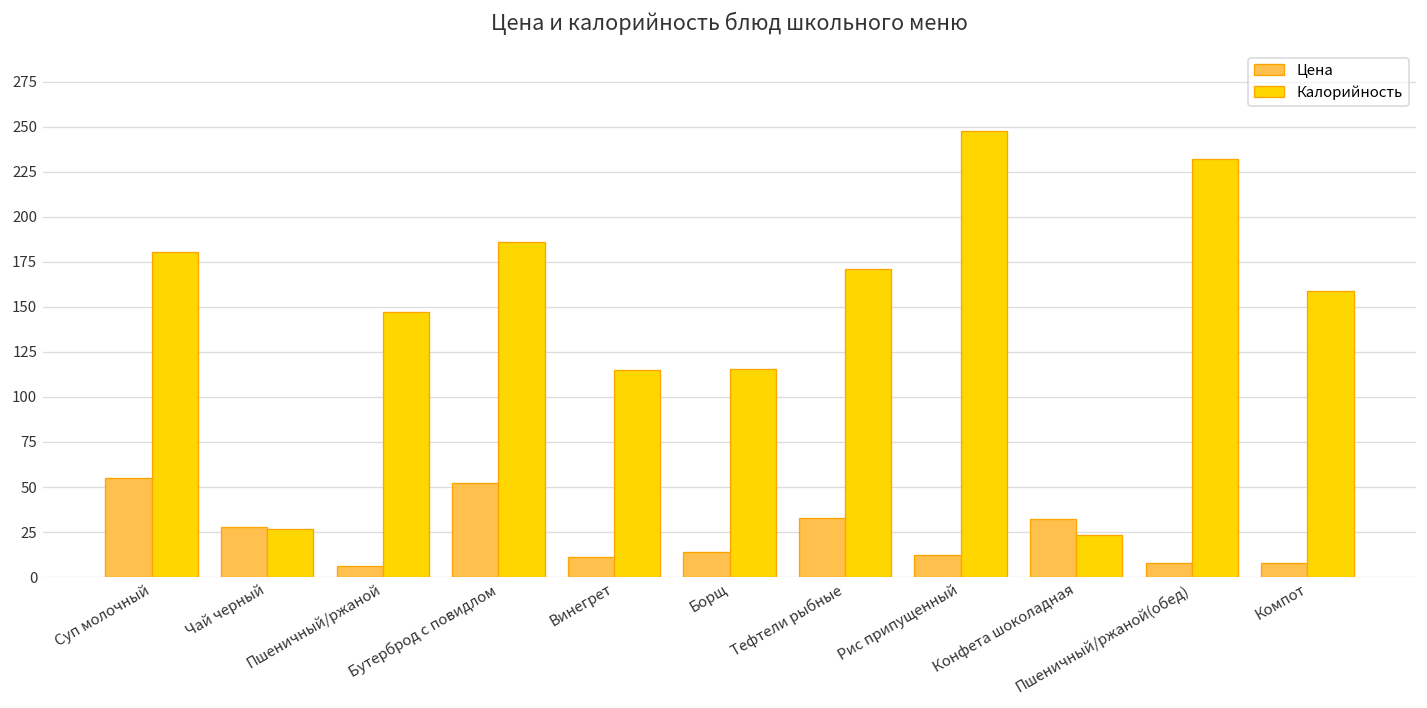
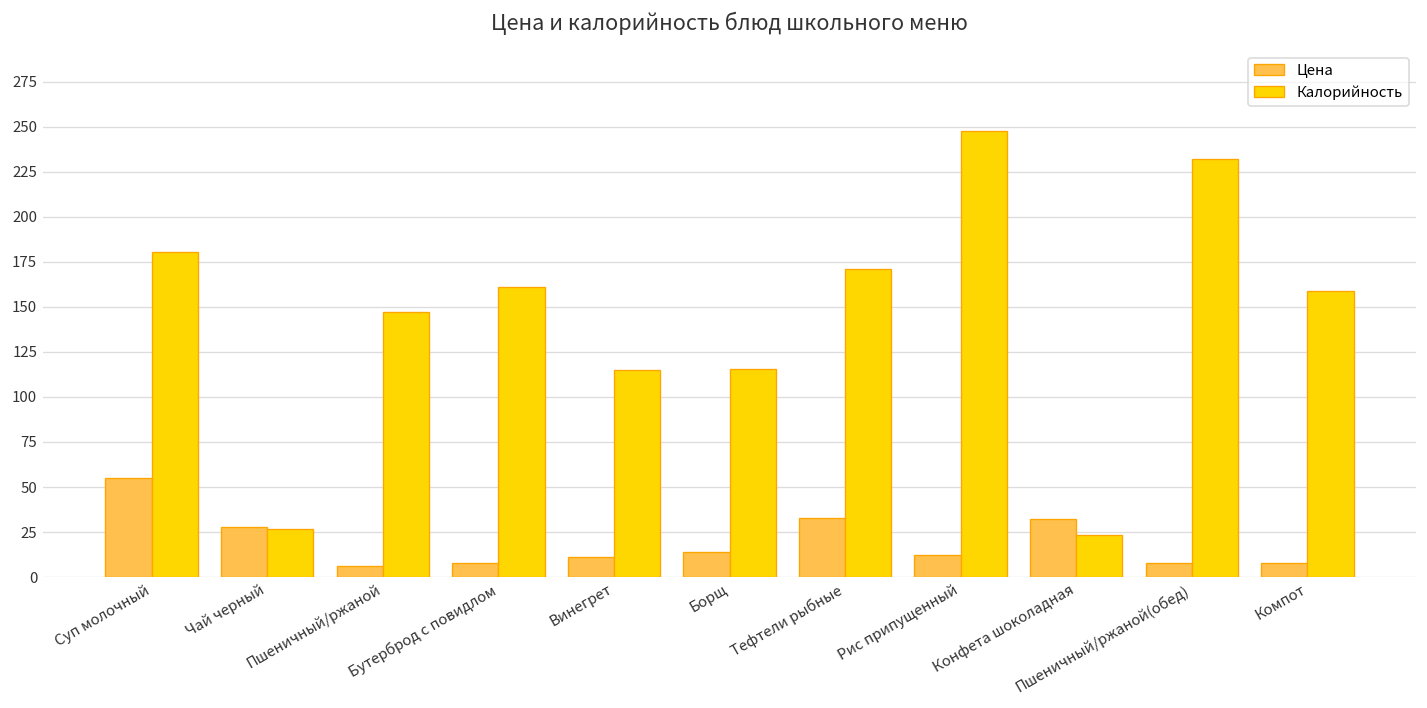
Цена, Бутерброд с повидлом: 52 -> 8
Калорийность, Бутерброд с повидлом: 186 -> 161
